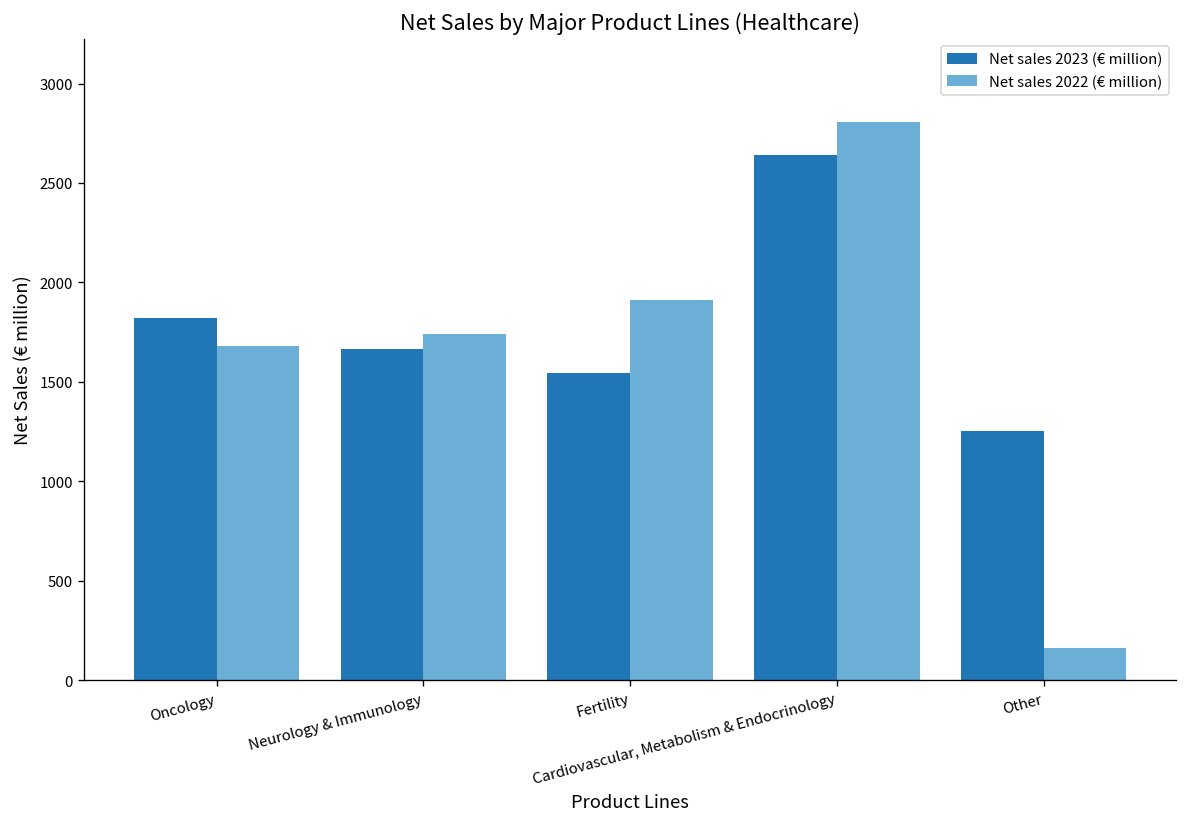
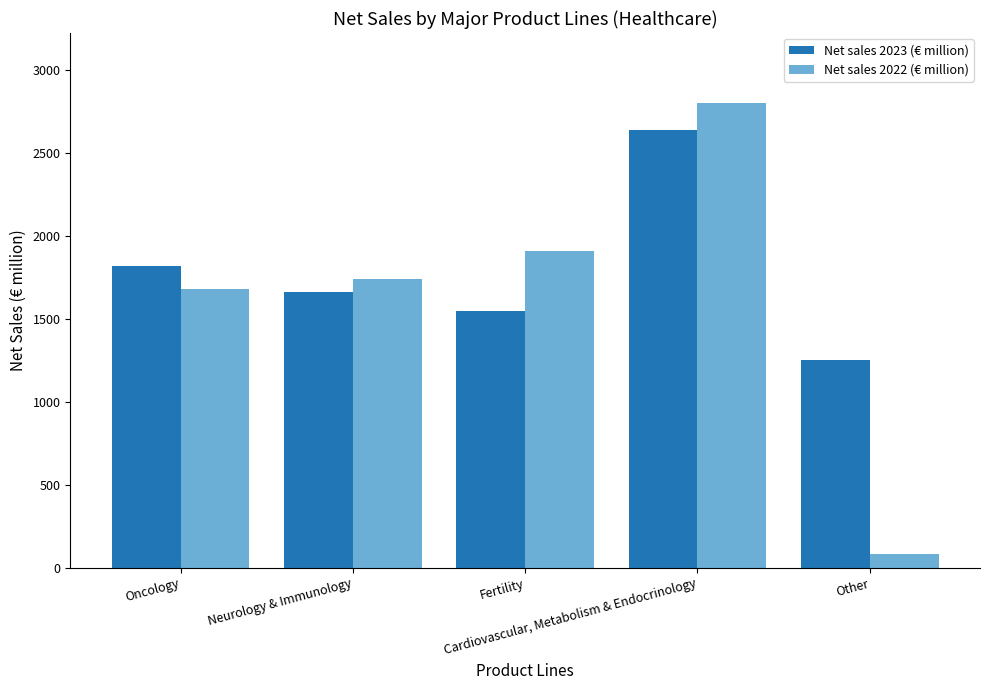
Net sales 2022 (€ million), Other: 160 -> 80
